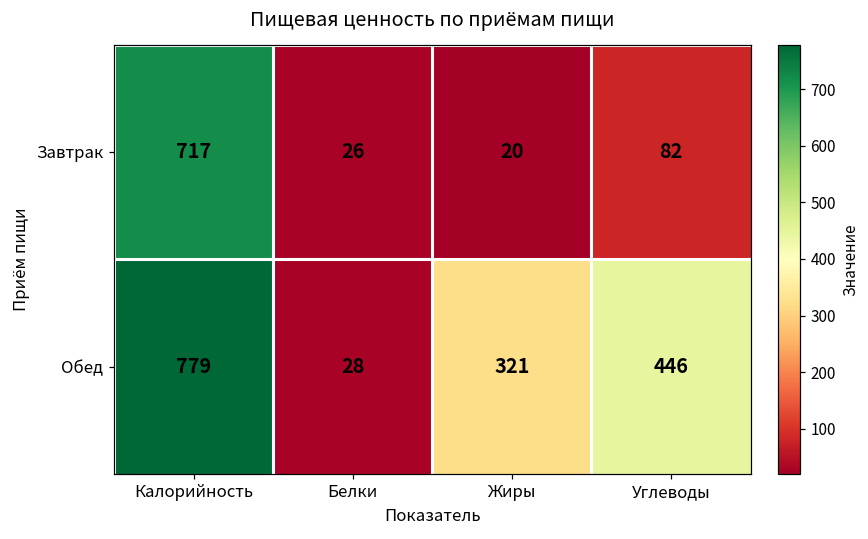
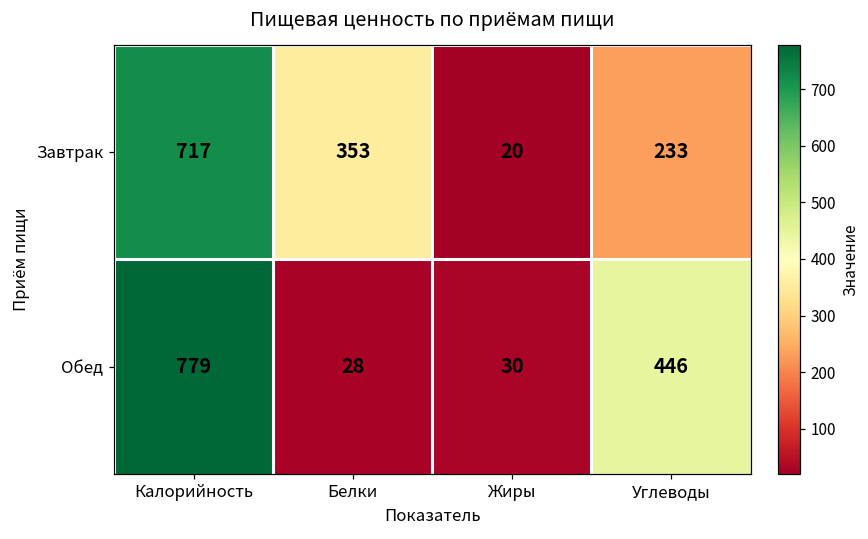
Завтрак, Белки: 26 -> 353
Завтрак, Углеводы: 82 -> 233
Обед, Жиры: 321 -> 30
